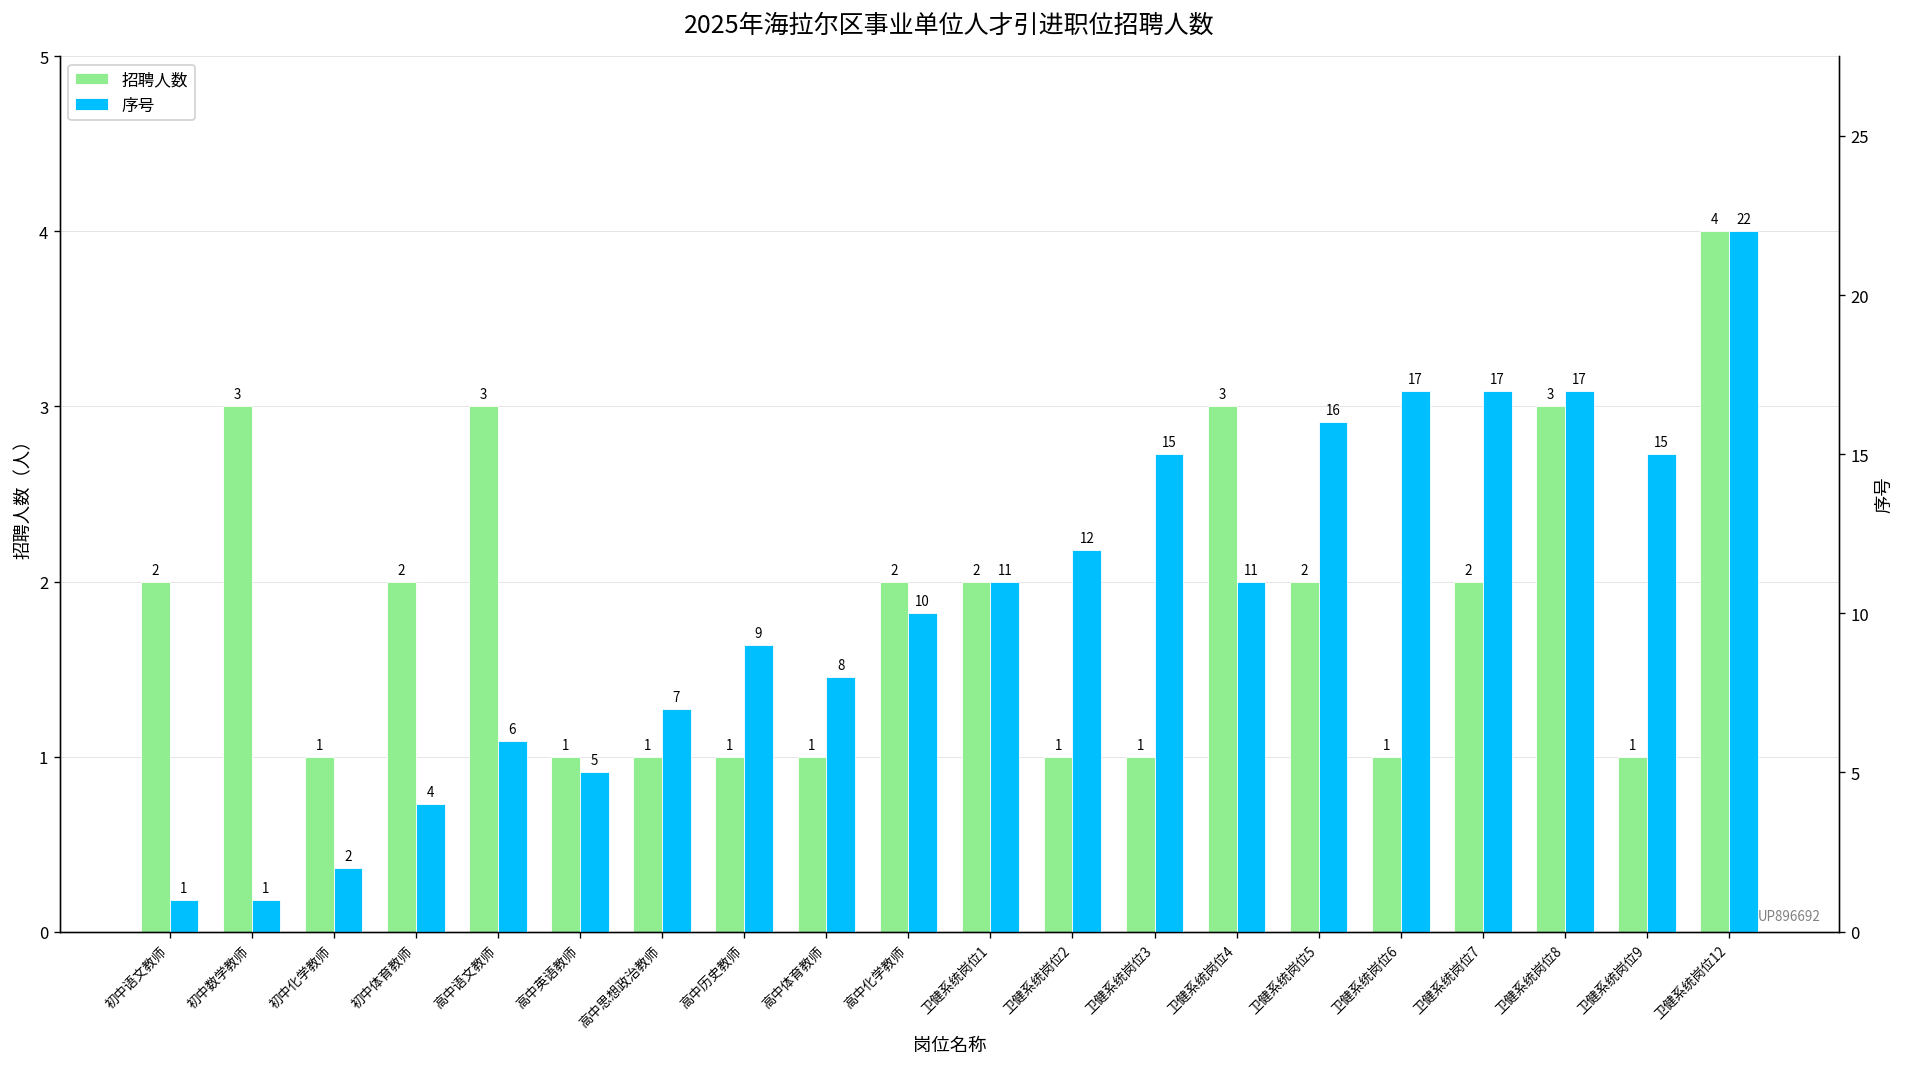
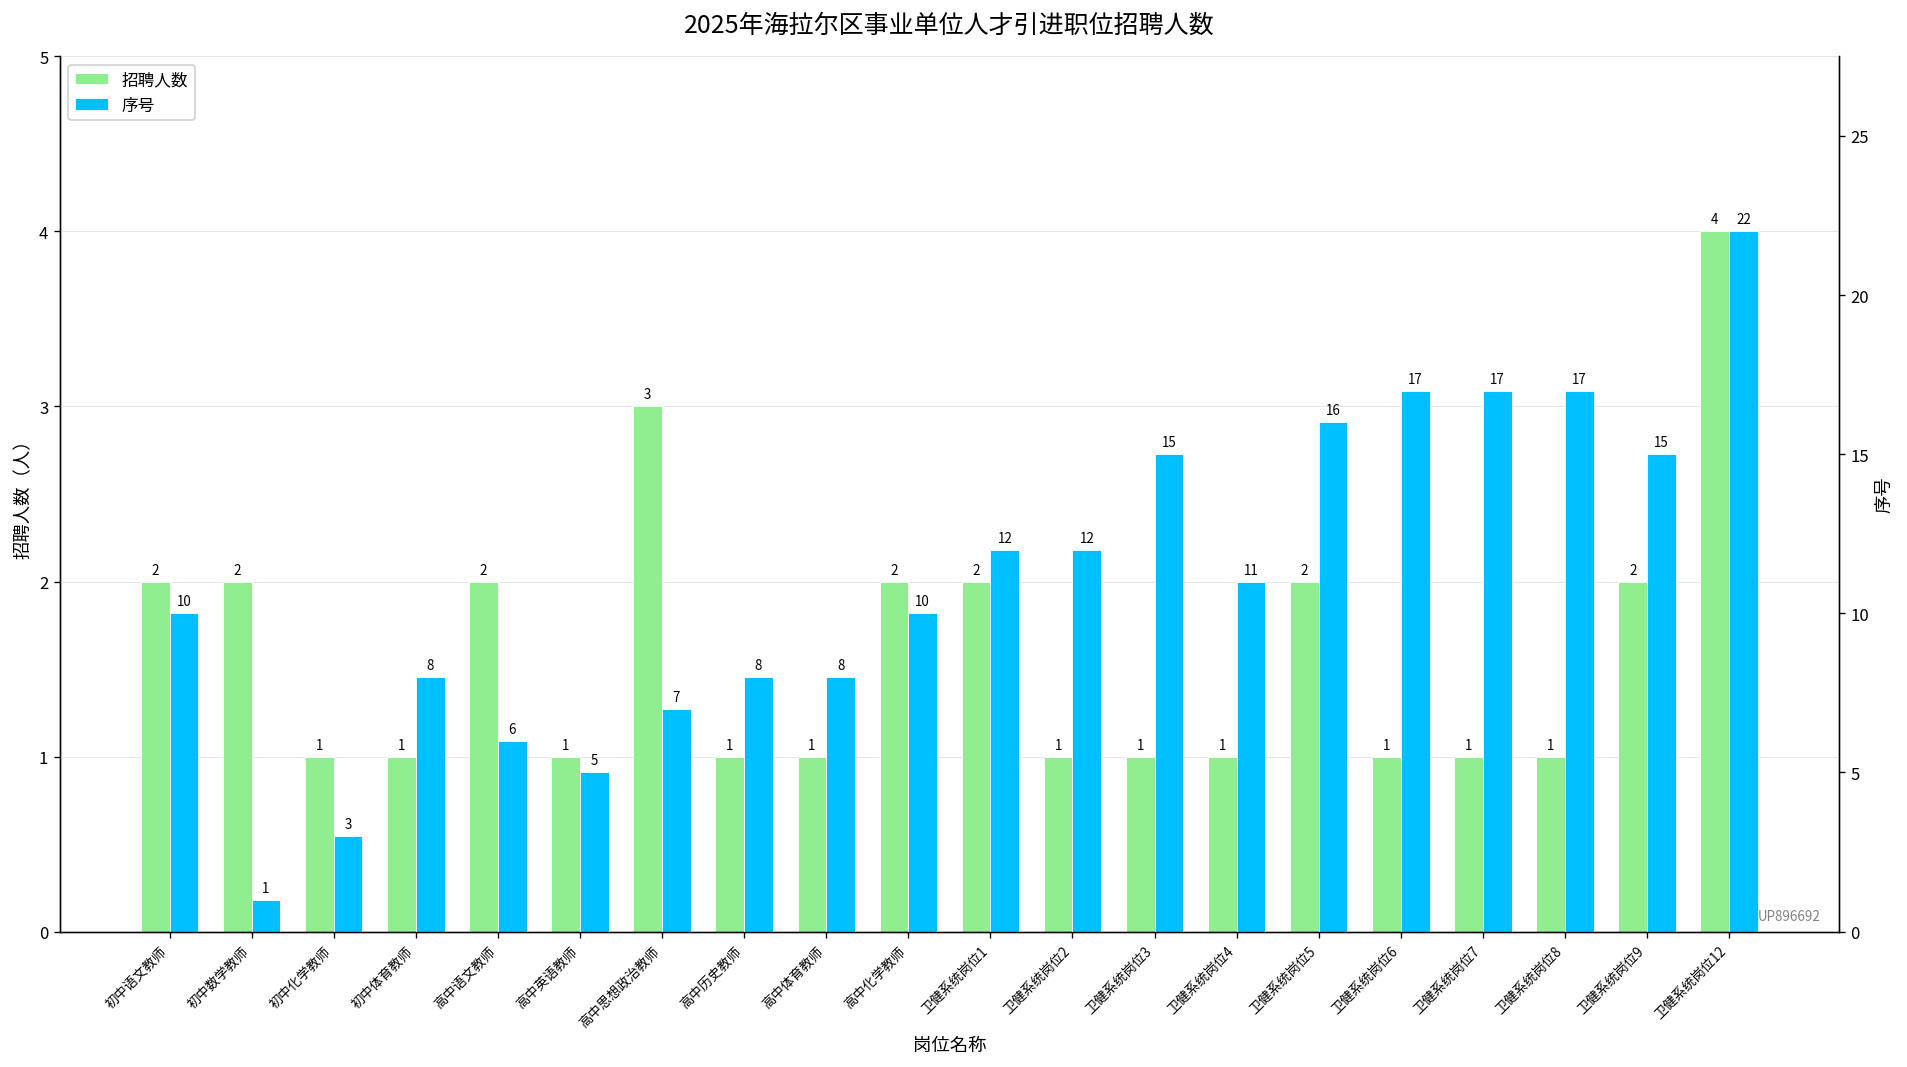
招聘人数, 初中数学教师: 3 -> 2
招聘人数, 初中体育教师: 2 -> 1
招聘人数, 高中语文教师: 3 -> 2
招聘人数, 高中思想政治教师: 1 -> 3
招聘人数, 卫健系统岗位4: 3 -> 1
招聘人数, 卫健系统岗位7: 2 -> 1
招聘人数, 卫健系统岗位8: 3 -> 1
招聘人数, 卫健系统岗位9: 1 -> 2
序号, 初中语文教师: 1 -> 10
序号, 初中化学教师: 2 -> 3
序号, 初中体育教师: 4 -> 8
序号, 高中历史教师: 9 -> 8
序号, 卫健系统岗位1: 11 -> 12
